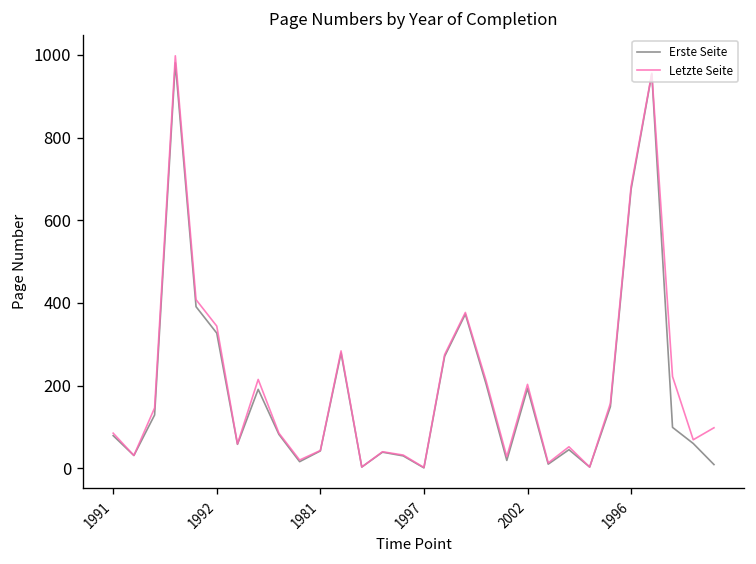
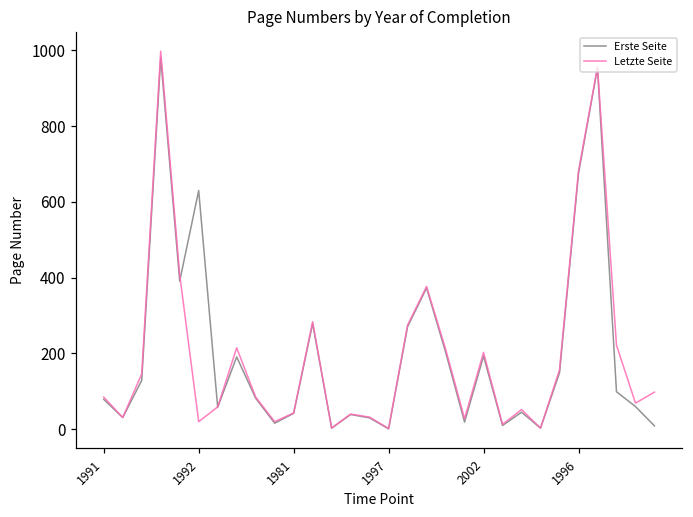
Erste Seite, 1992: 330 -> 630
Letzte Seite, 1992: 340 -> 20
